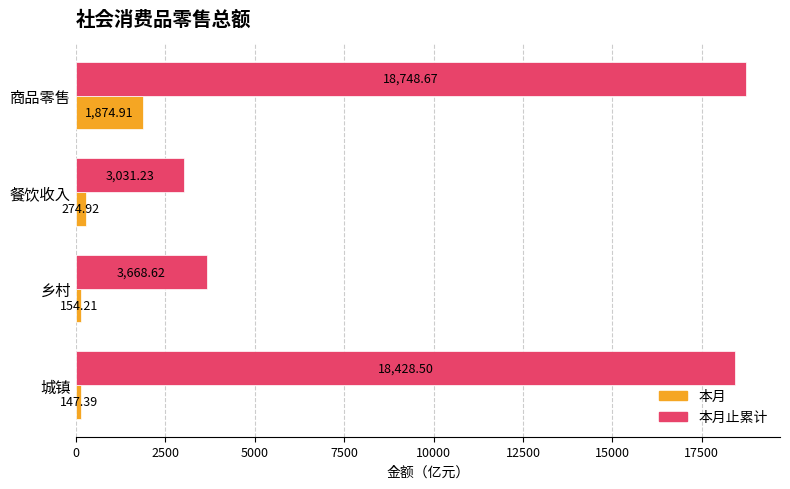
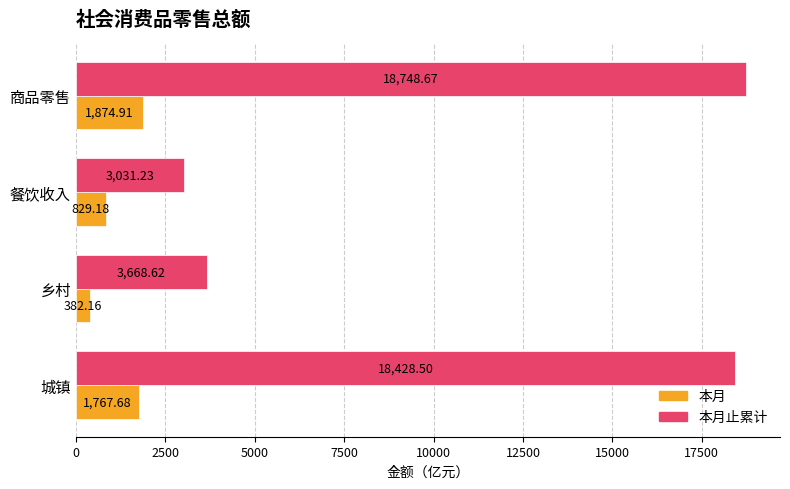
本月, 餐饮收入: 274.92 -> 829.18
本月, 乡村: 154.21 -> 382.16
本月, 城镇: 147.39 -> 1,767.68
